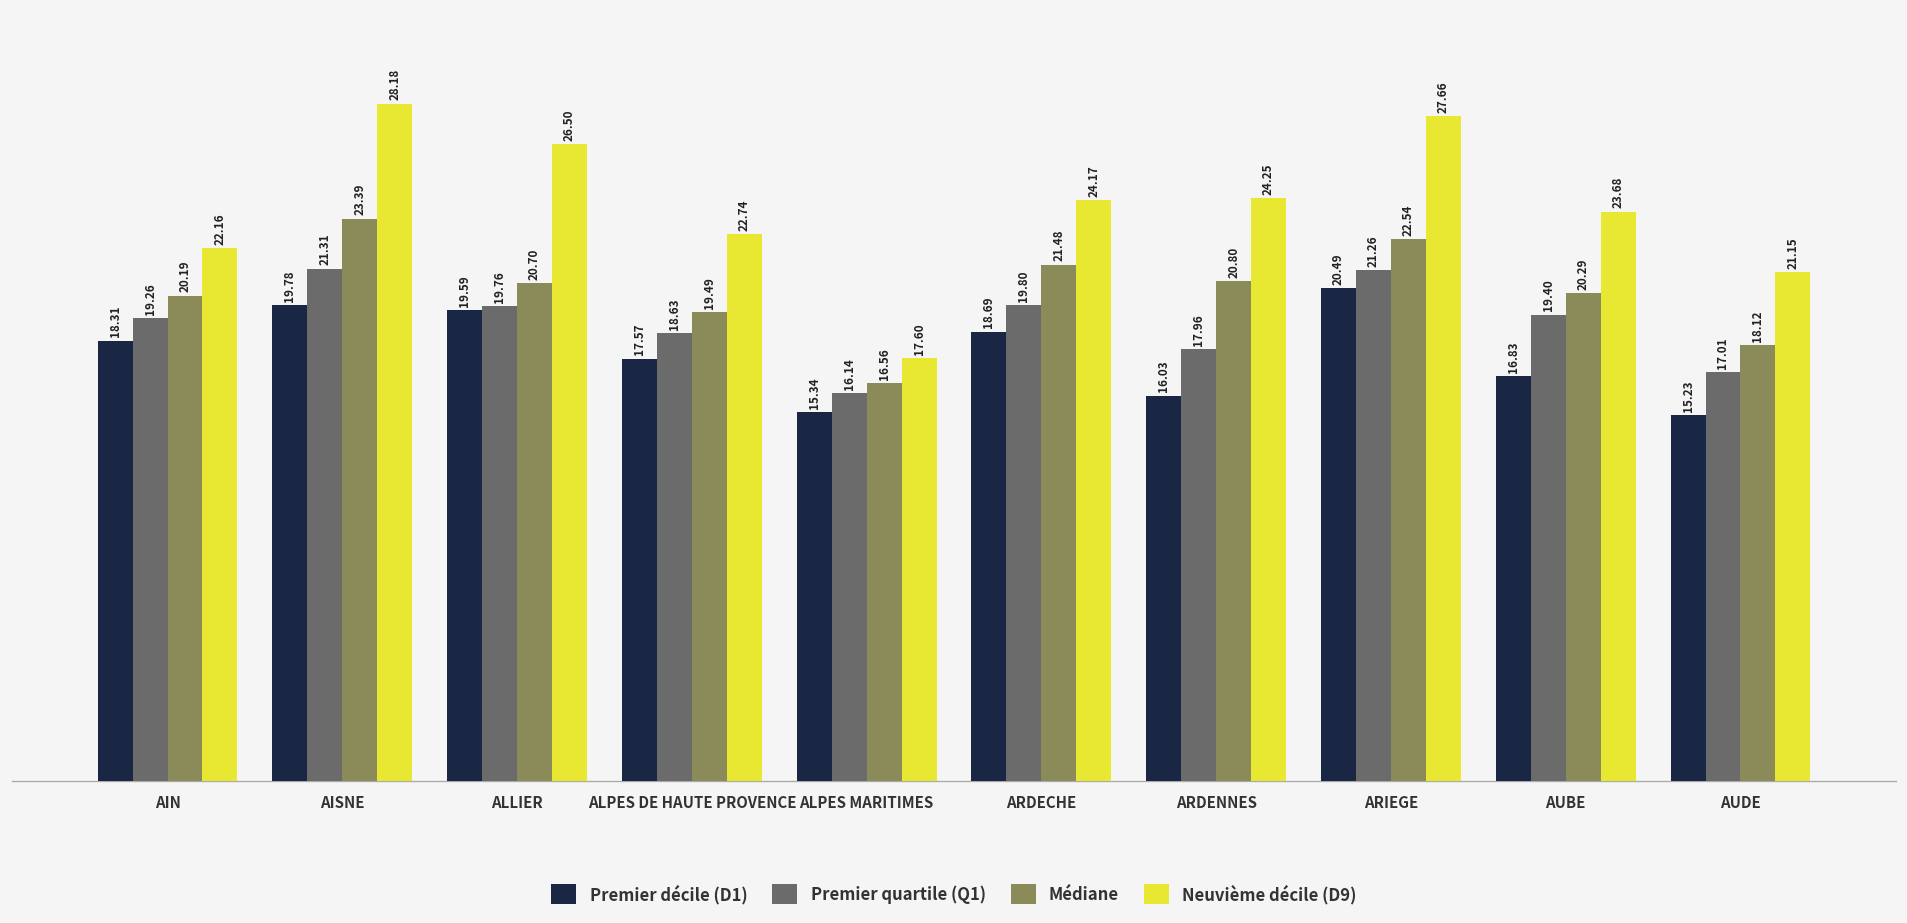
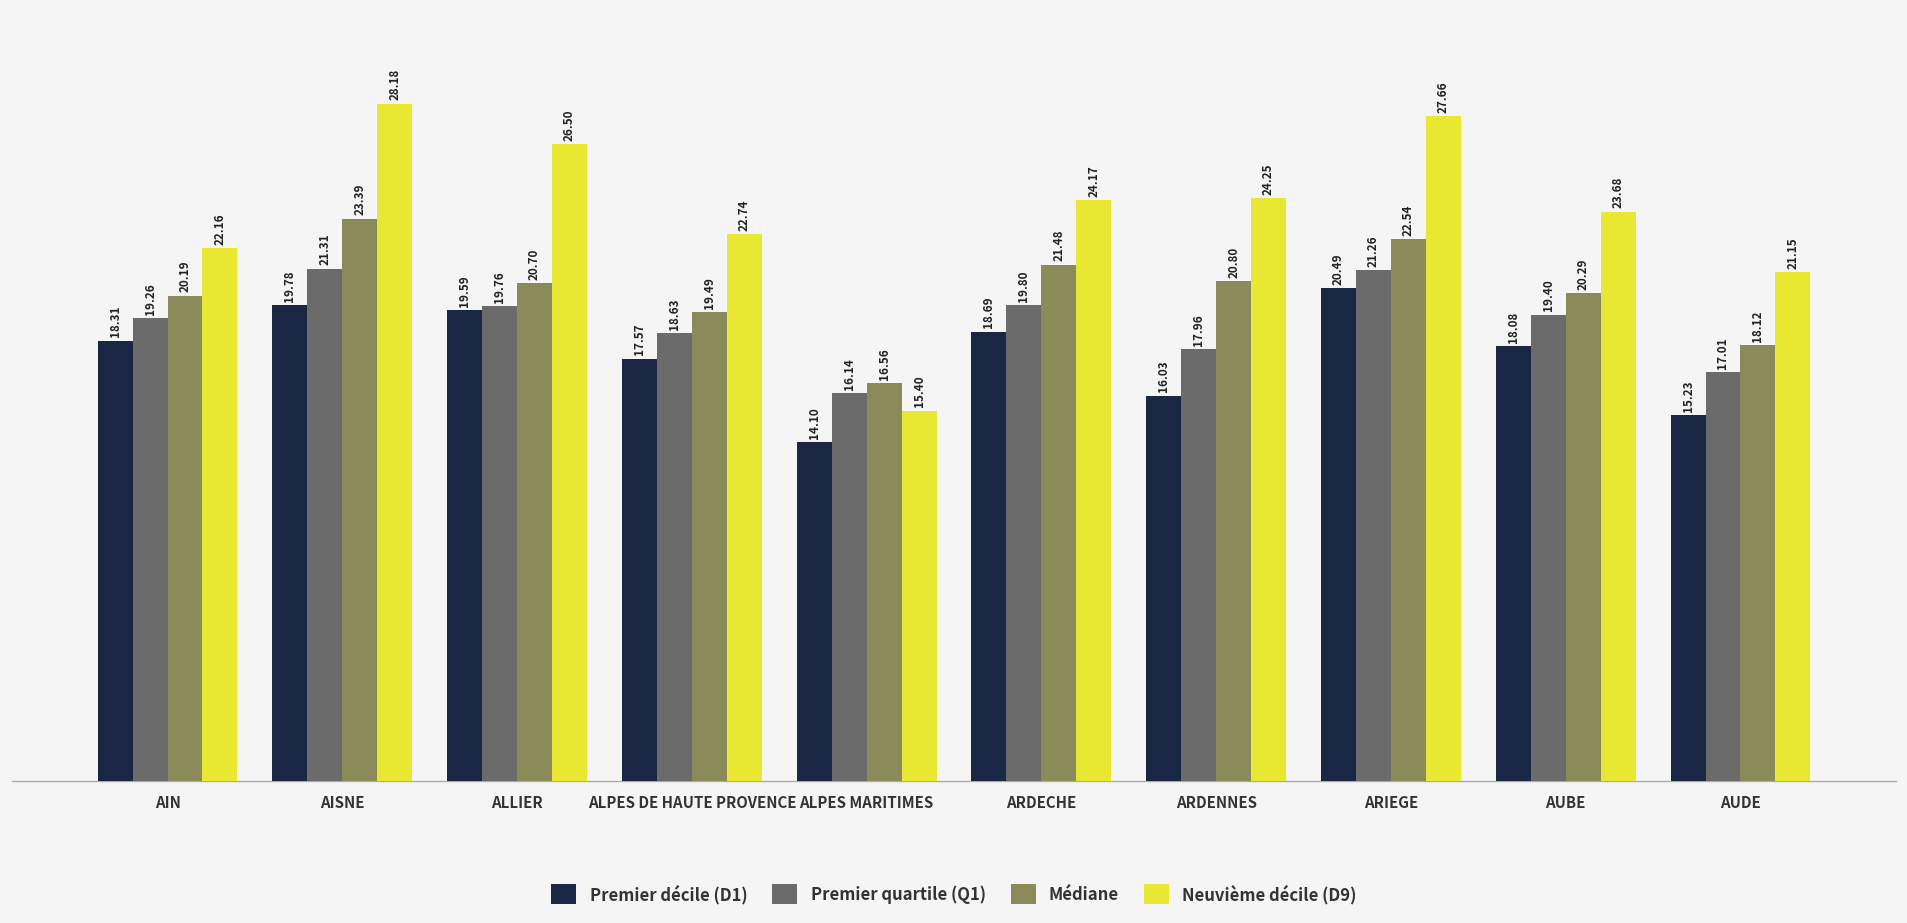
Premier décile (D1), ALPES MARITIMES: 15.34 -> 14.10
Neuvième décile (D9), ALPES MARITIMES: 17.60 -> 15.40
Premier décile (D1), AUBE: 16.83 -> 18.08
